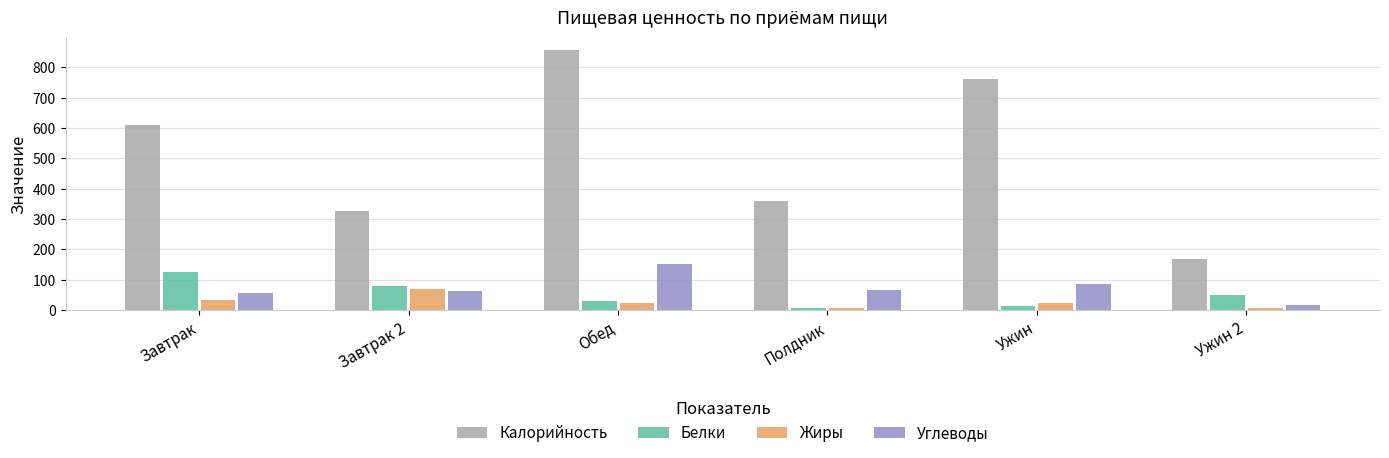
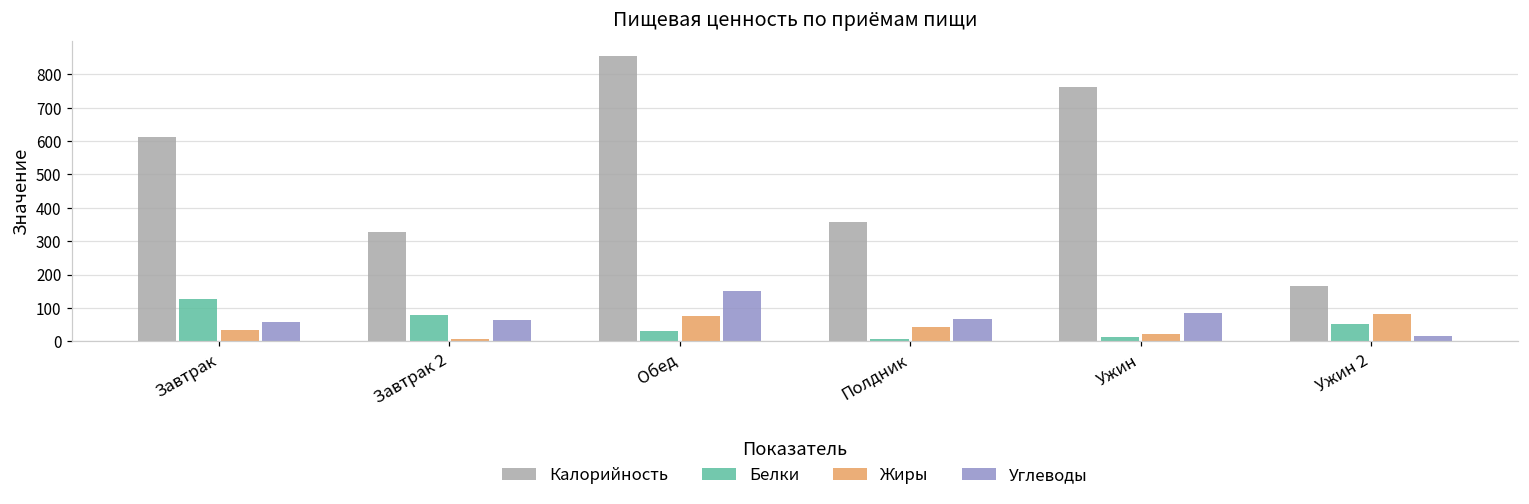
Жиры, Завтрак 2: 70 -> 10
Жиры, Обед: 30 -> 80
Жиры, Полдник: 10 -> 40
Жиры, Ужин 2: 10 -> 80
